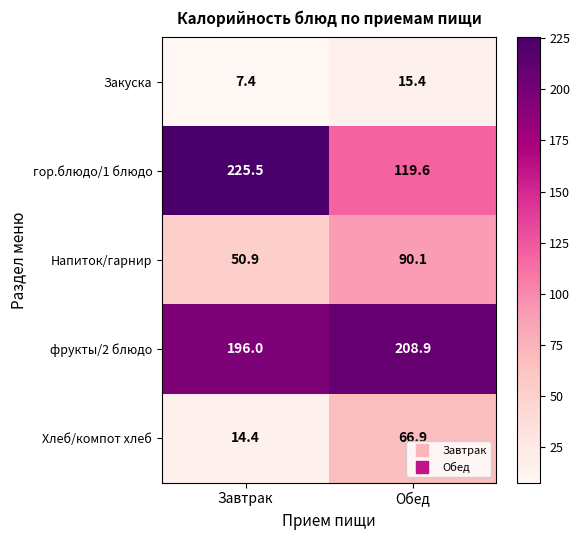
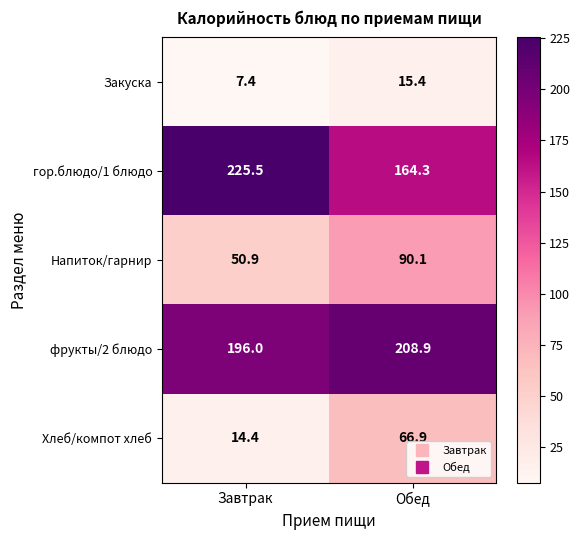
гор.блюдо/1 блюдо, Обед: 119.6 -> 164.3
